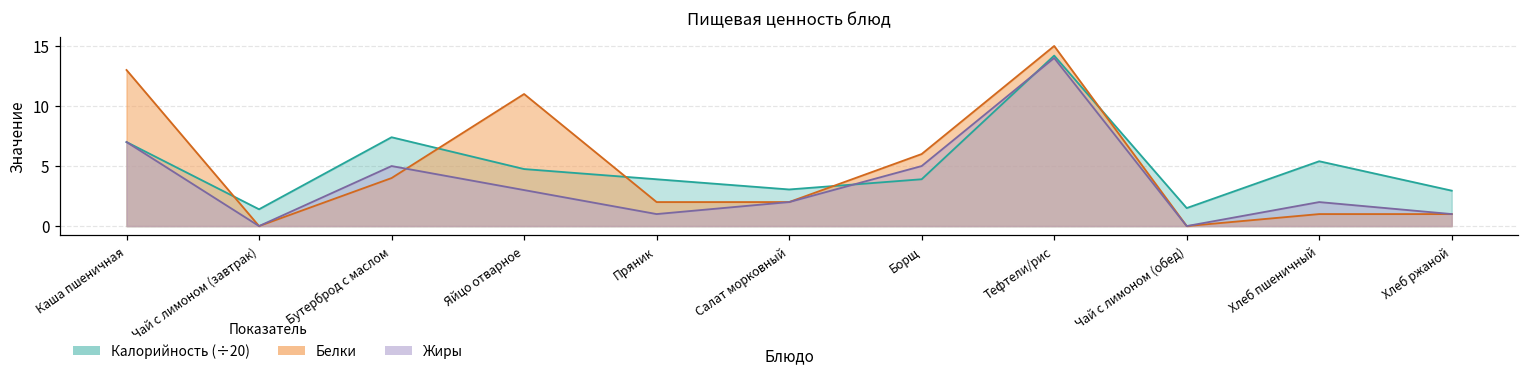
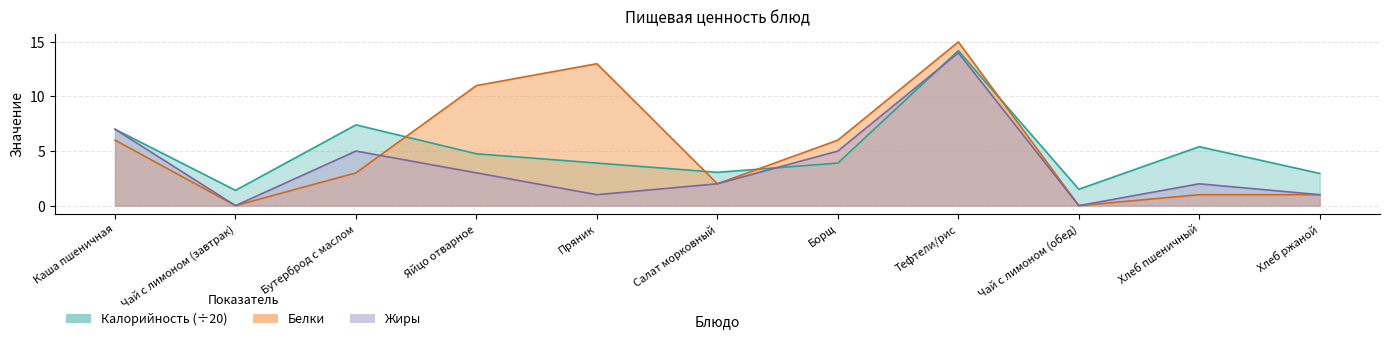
Белки, Каша пшеничная: 13 -> 6
Белки, Бутерброд с маслом: 4 -> 3
Белки, Пряник: 2 -> 13
